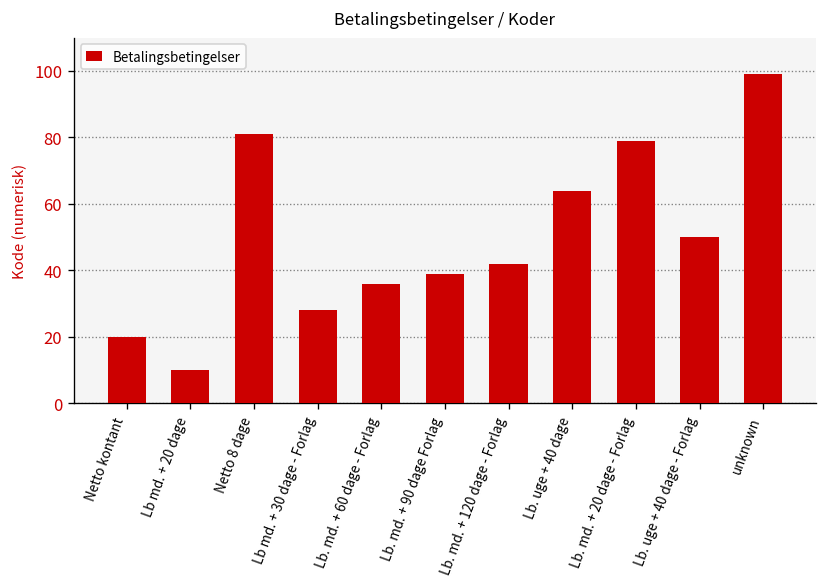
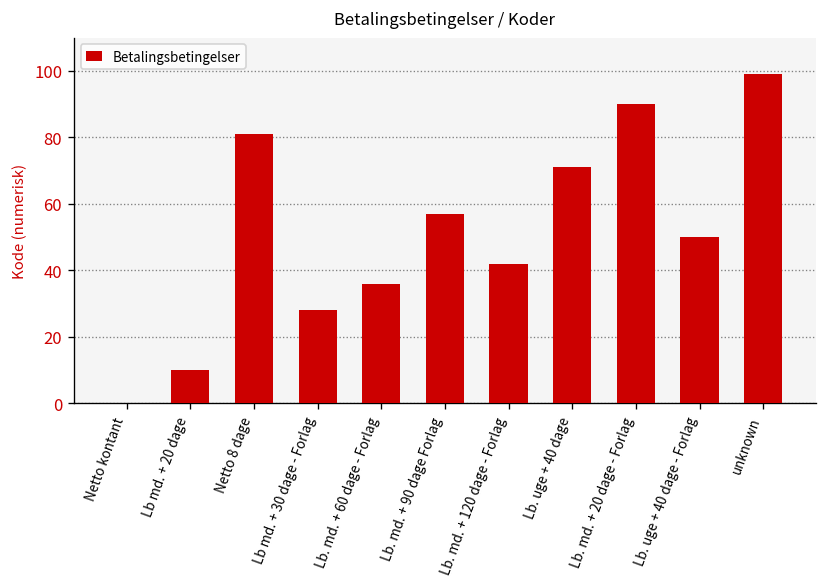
Netto kontant: 20 -> 0
Lb. md. + 90 dage Forlag: 39 -> 57
Lb. uge + 40 dage: 64 -> 71
Lb. md. + 20 dage - Forlag: 79 -> 90
